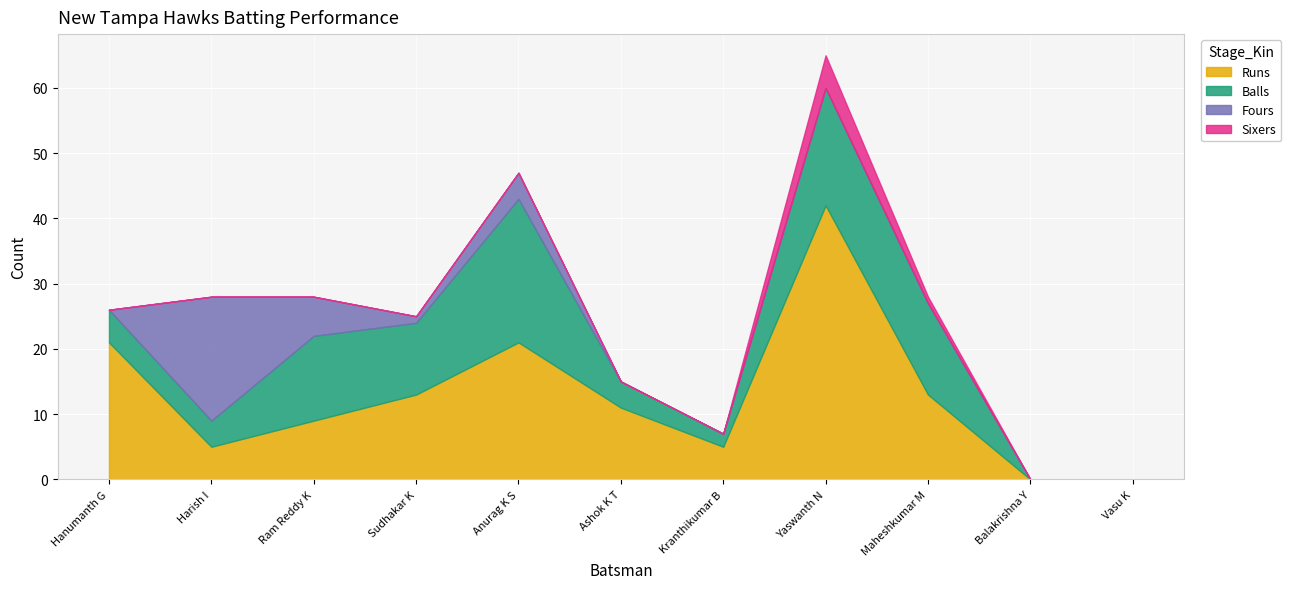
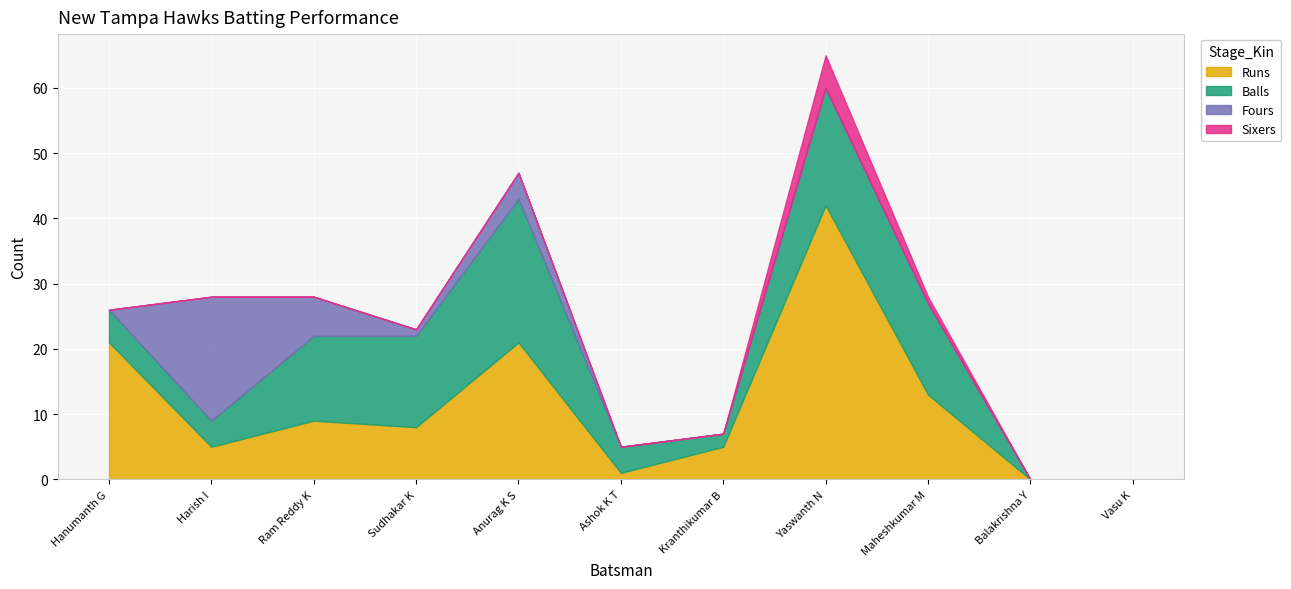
Runs, Sudhakar K: 13 -> 8
Balls, Sudhakar K: 11 -> 14
Runs, Ashok K T: 11 -> 1
